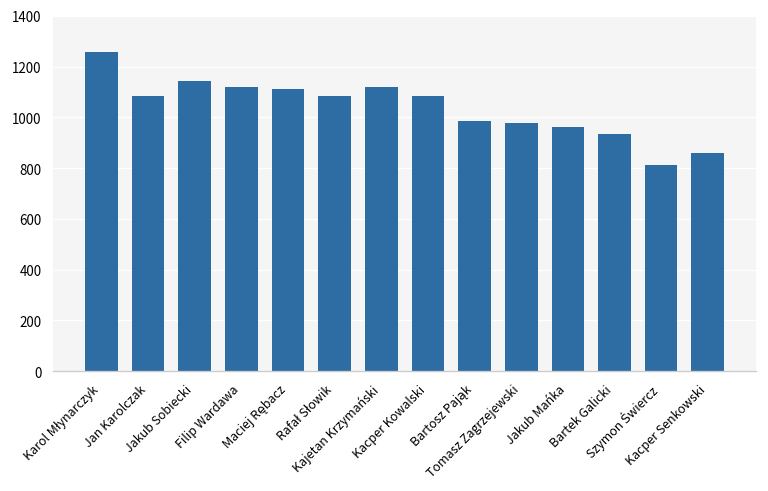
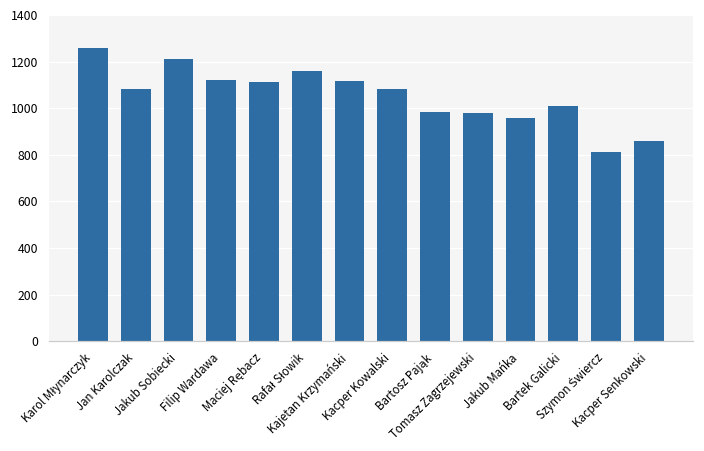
Jakub Sobiecki: 1140 -> 1210
Rafał Słowik: 1090 -> 1160
Bartek Galicki: 930 -> 1010
